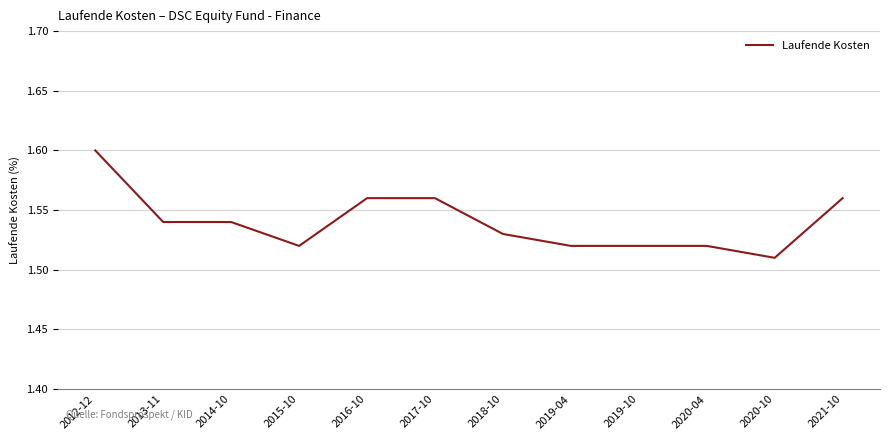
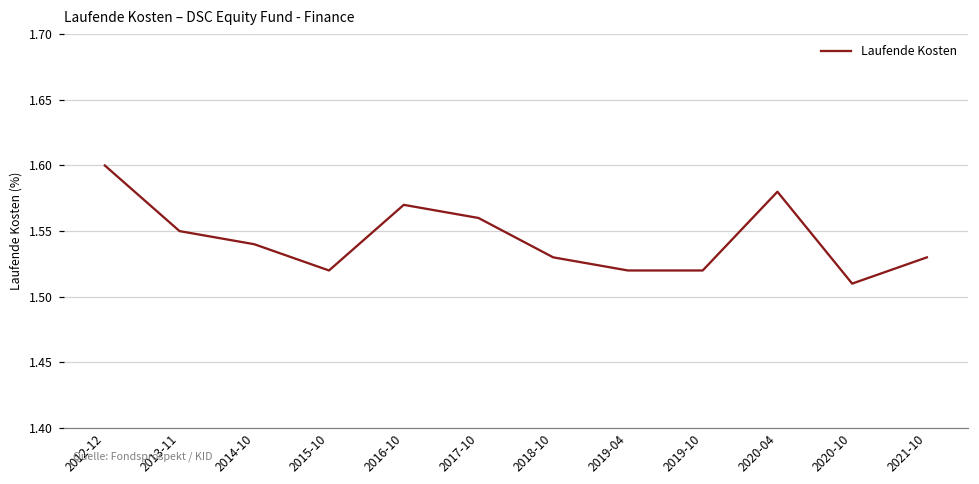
2013-11: 1.54 -> 1.55
2016-10: 1.56 -> 1.57
2020-04: 1.52 -> 1.58
2021-10: 1.56 -> 1.53
